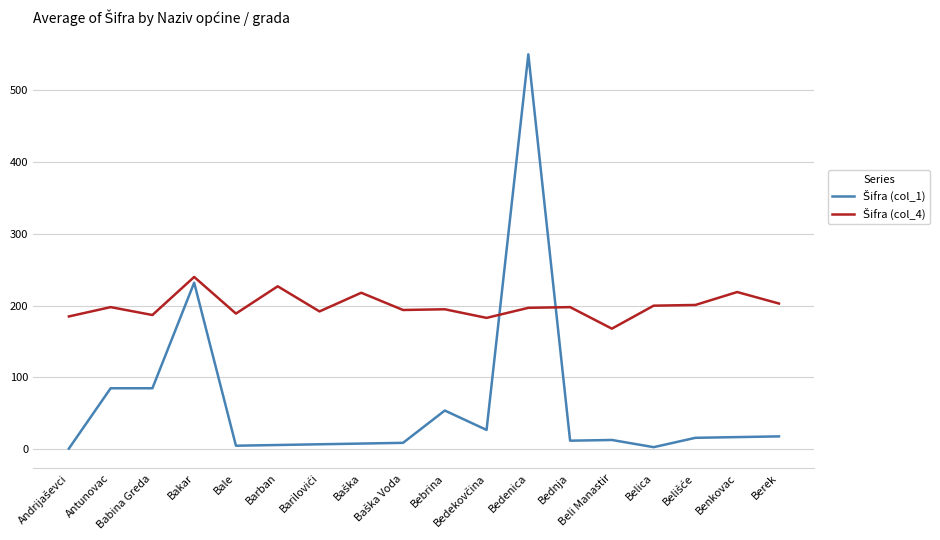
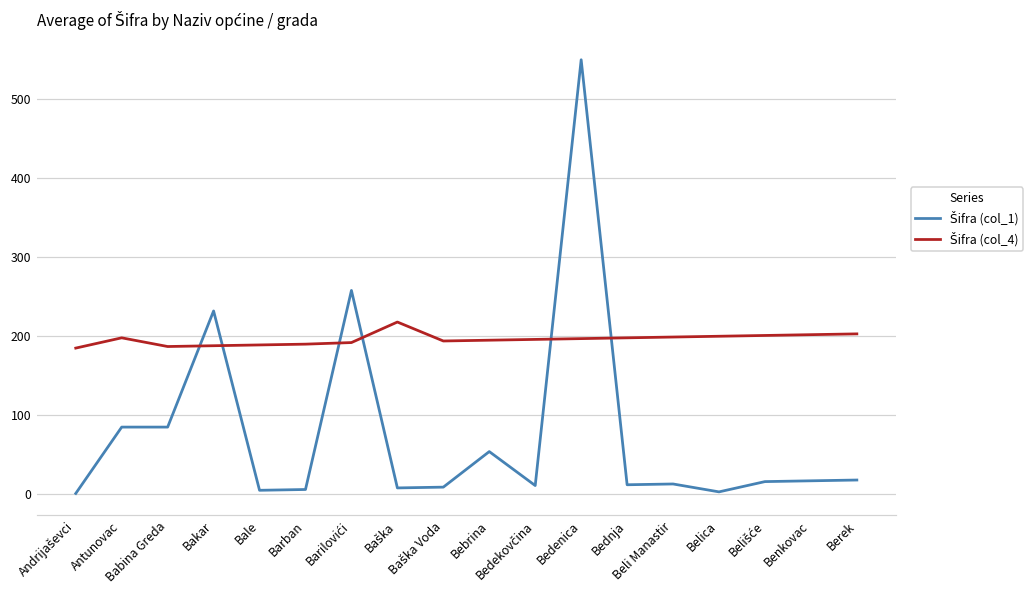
Šifra (col_4), Bakar: 240 -> 190
Šifra (col_4), Barban: 230 -> 190
Šifra (col_1), Barilovići: 10 -> 260
Šifra (col_1), Bedekovčina: 30 -> 10
Šifra (col_4), Bedekovčina: 180 -> 200
Šifra (col_4), Beli Manastir: 170 -> 200
Šifra (col_4), Benkovac: 220 -> 200
